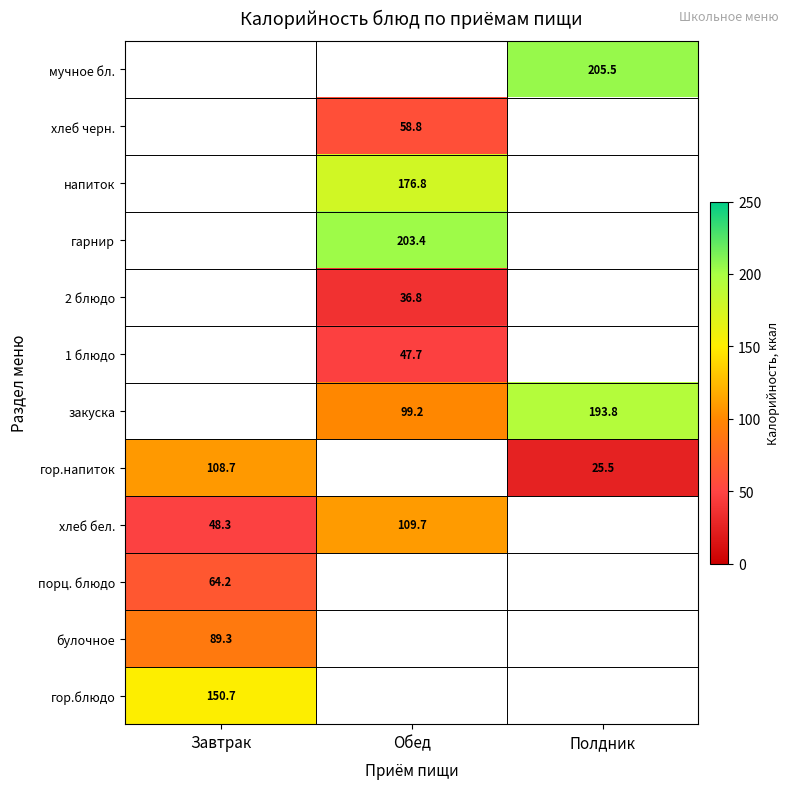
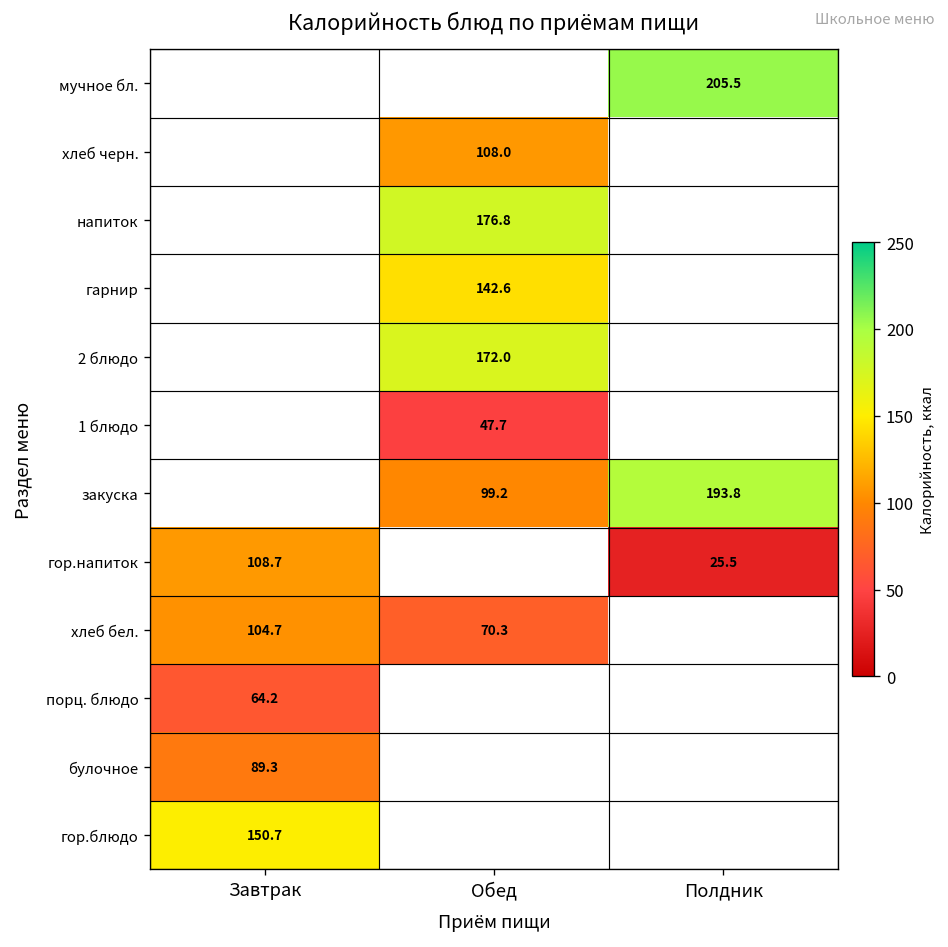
хлеб черн., Обед: 58.8 -> 108.0
гарнир, Обед: 203.4 -> 142.6
2 блюдо, Обед: 36.8 -> 172.0
хлеб бел., Завтрак: 48.3 -> 104.7
хлеб бел., Обед: 109.7 -> 70.3
